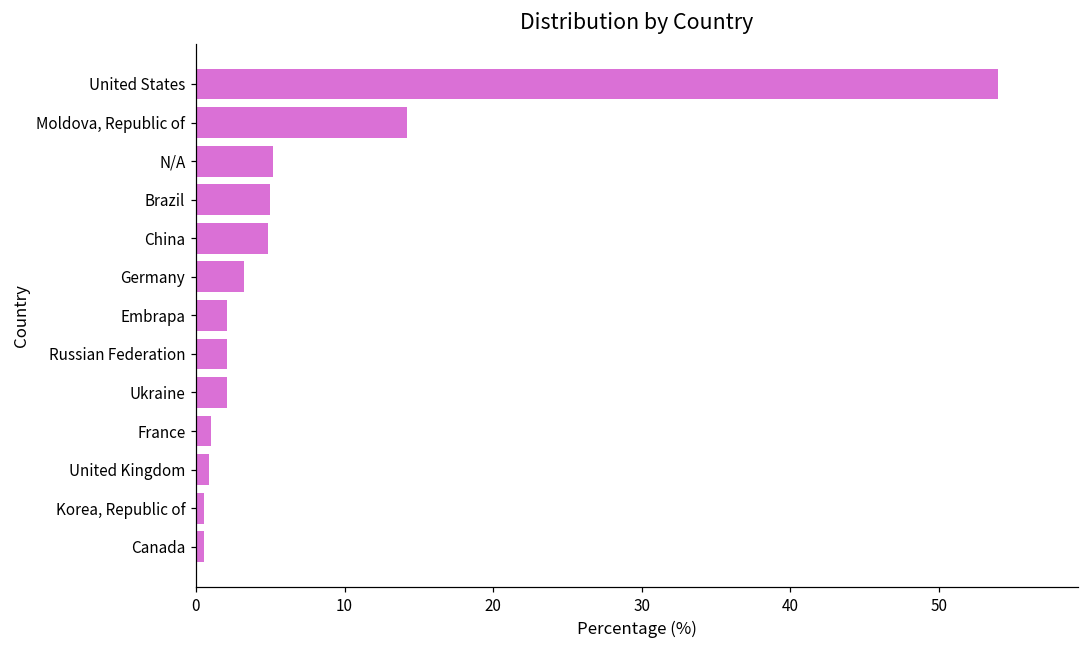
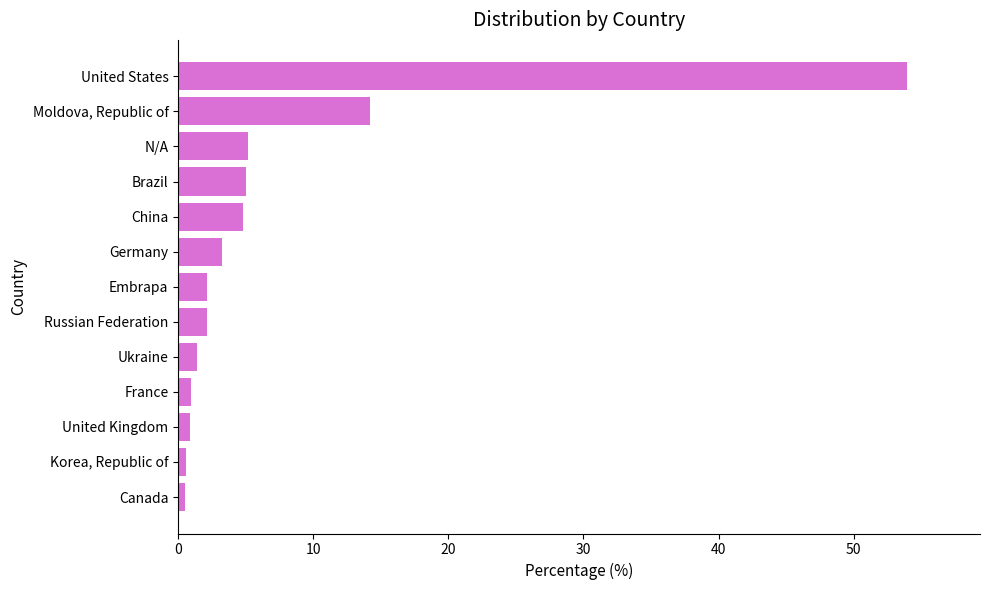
Ukraine: 2.1 -> 1.4
